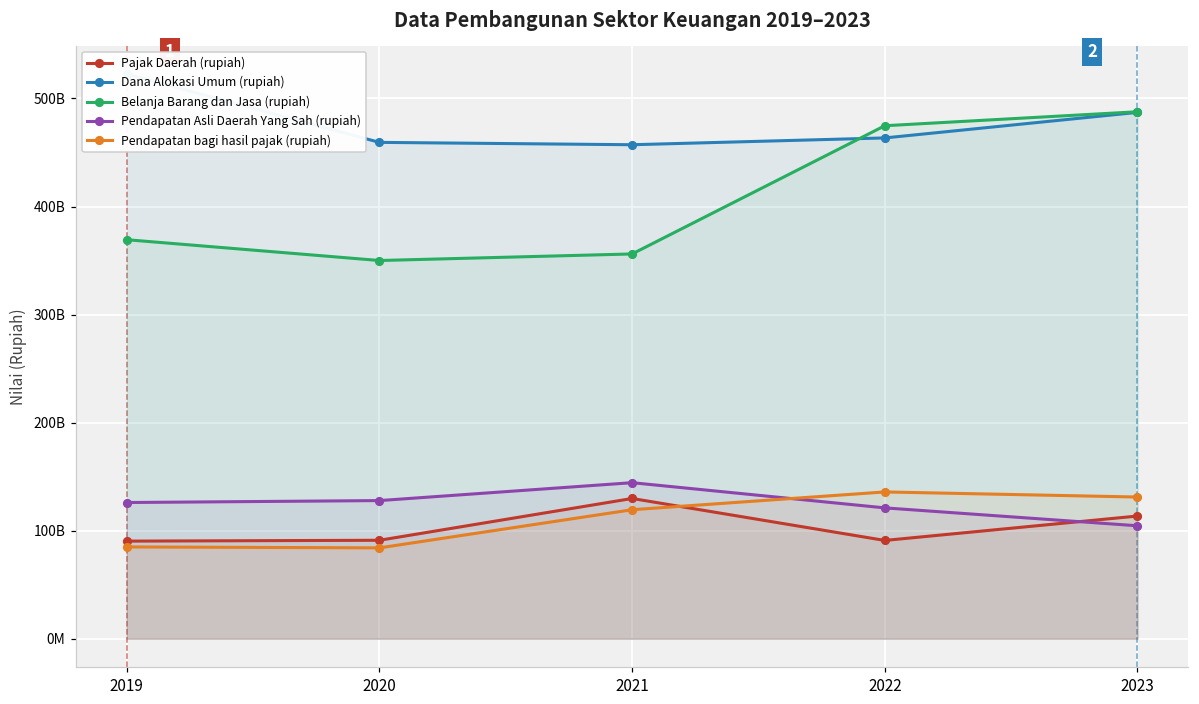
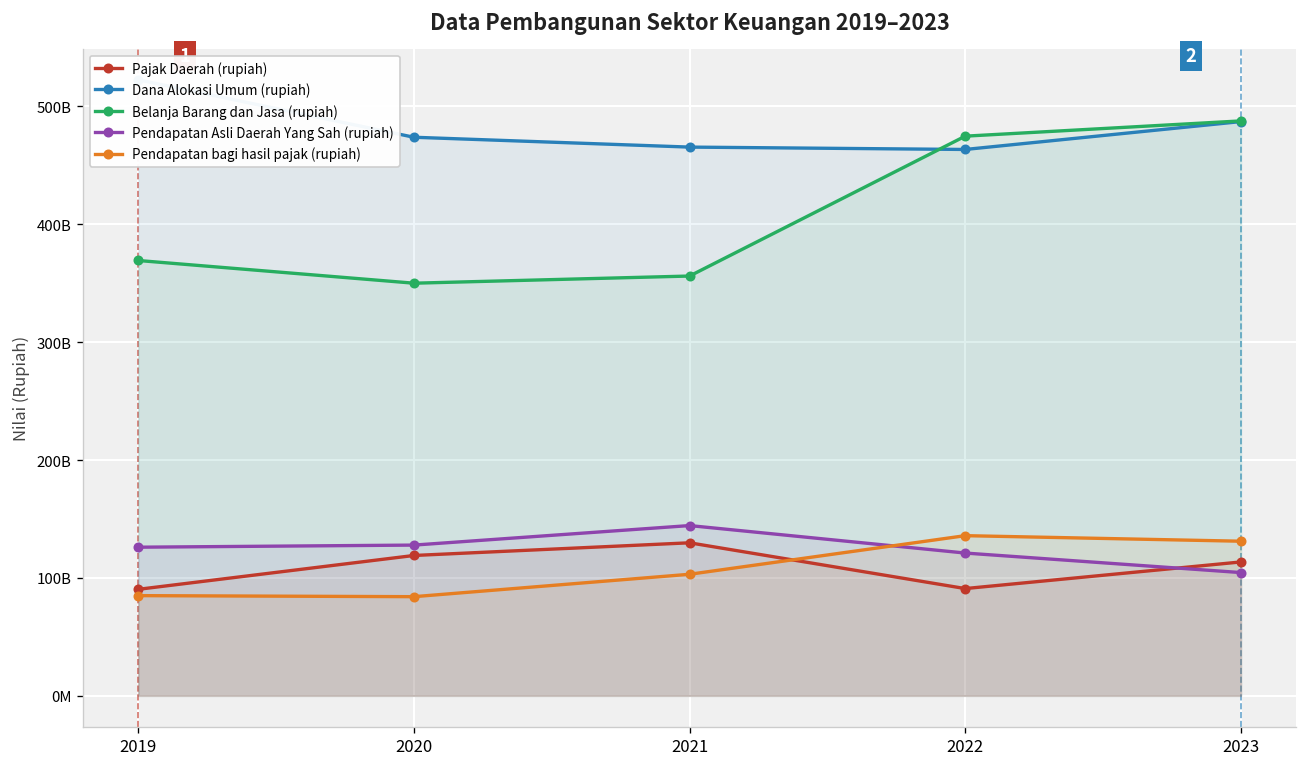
Pajak Daerah (rupiah), 2020: 90000000000 -> 120000000000
Dana Alokasi Umum (rupiah), 2020: 460000000000 -> 470000000000
Dana Alokasi Umum (rupiah), 2021: 460000000000 -> 470000000000
Pendapatan bagi hasil pajak (rupiah), 2021: 120000000000 -> 100000000000
